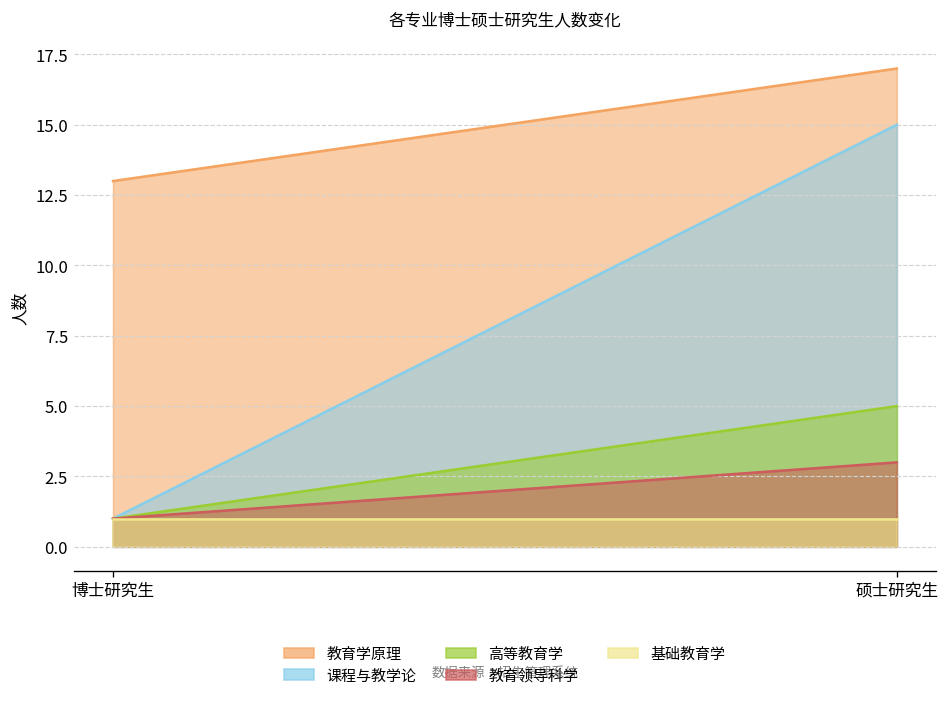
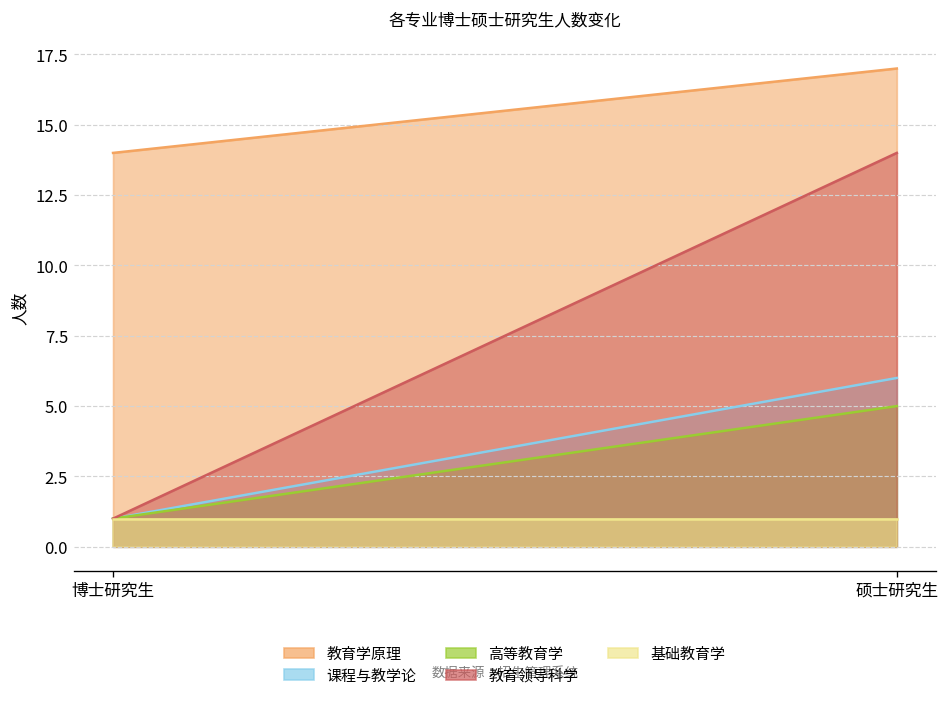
教育学原理, 博士研究生: 13 -> 14
课程与教学论, 硕士研究生: 15 -> 6
教育领导科学, 硕士研究生: 3 -> 14
